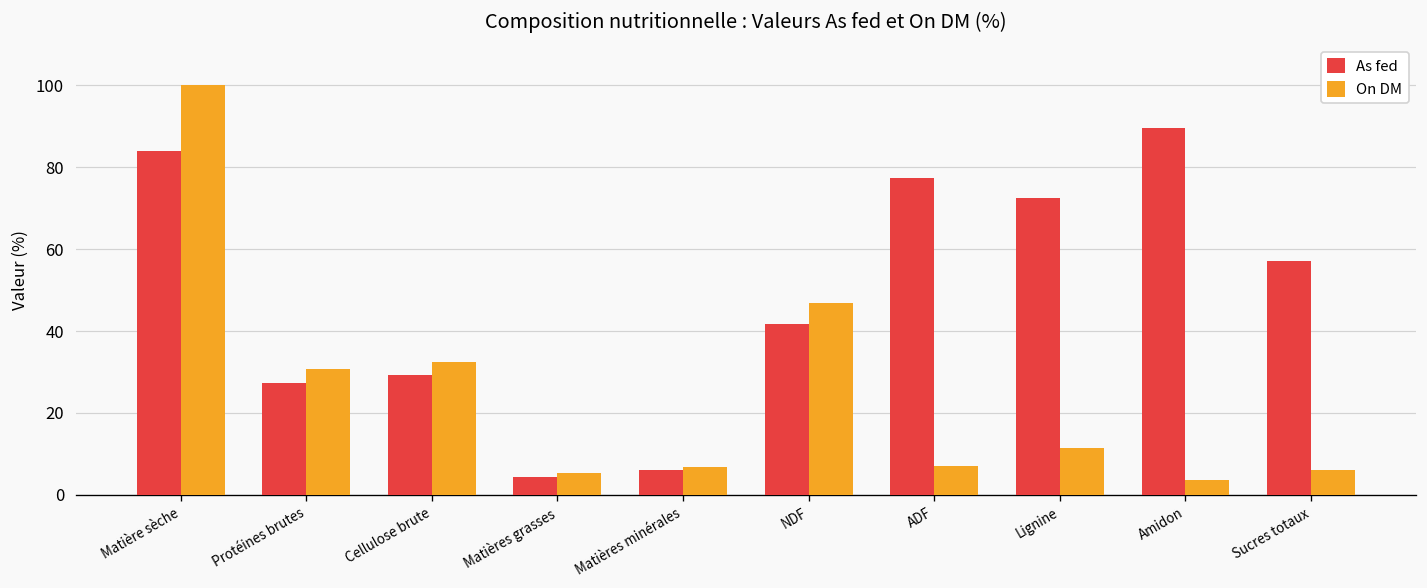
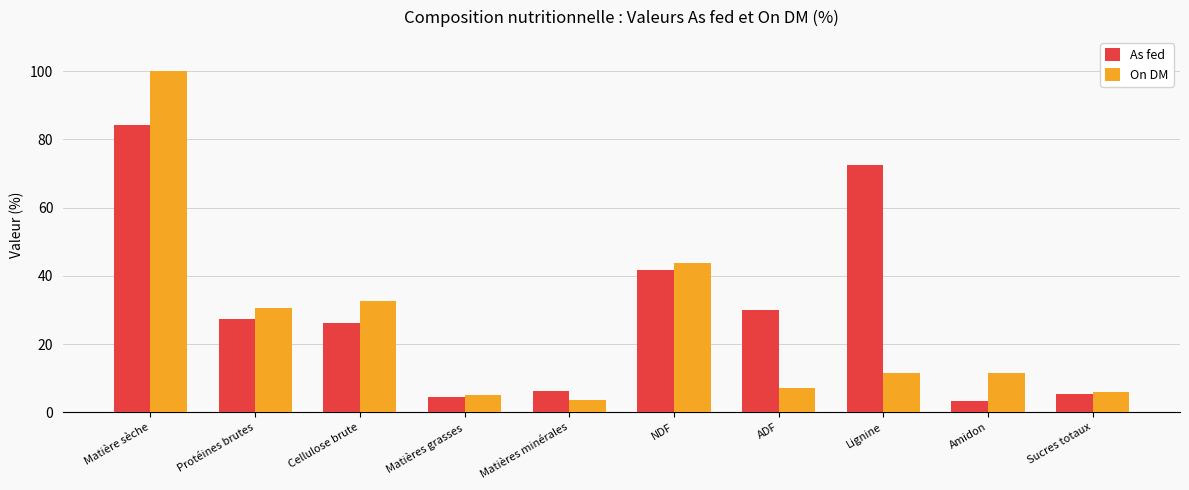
As fed, Cellulose brute: 29 -> 26
On DM, Matières minérales: 7 -> 4
On DM, NDF: 47 -> 44
As fed, ADF: 77 -> 30
As fed, Amidon: 90 -> 3
On DM, Amidon: 4 -> 11
As fed, Sucres totaux: 57 -> 5
